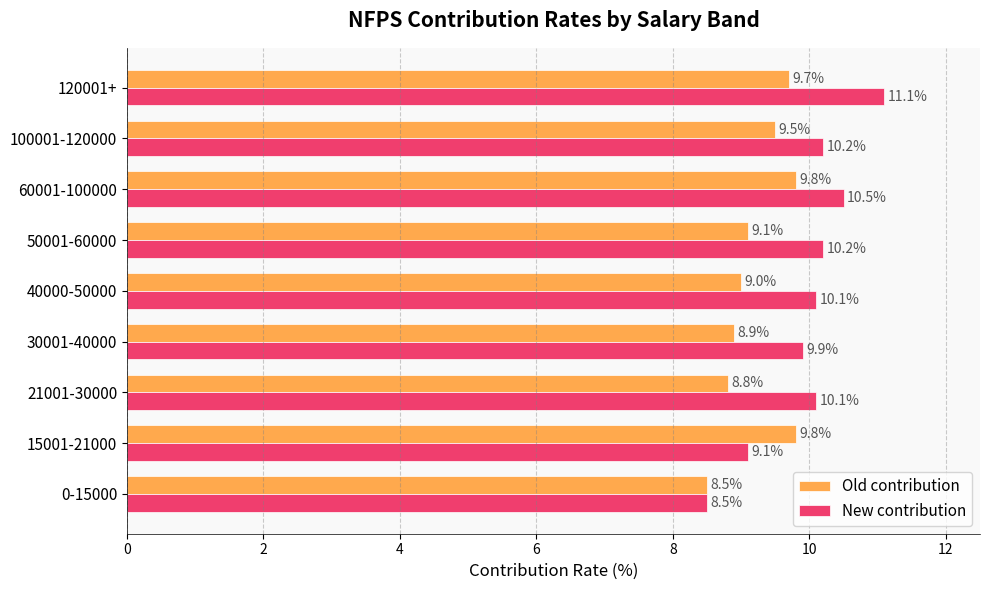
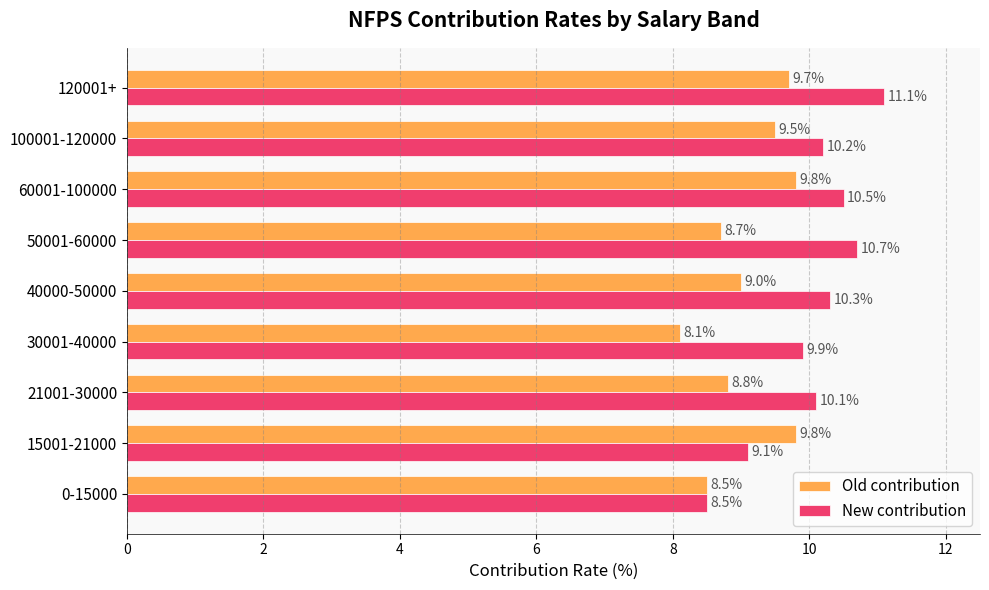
Old contribution, 50001-60000: 9.1% -> 8.7%
New contribution, 50001-60000: 10.2% -> 10.7%
New contribution, 40000-50000: 10.1% -> 10.3%
Old contribution, 30001-40000: 8.9% -> 8.1%
